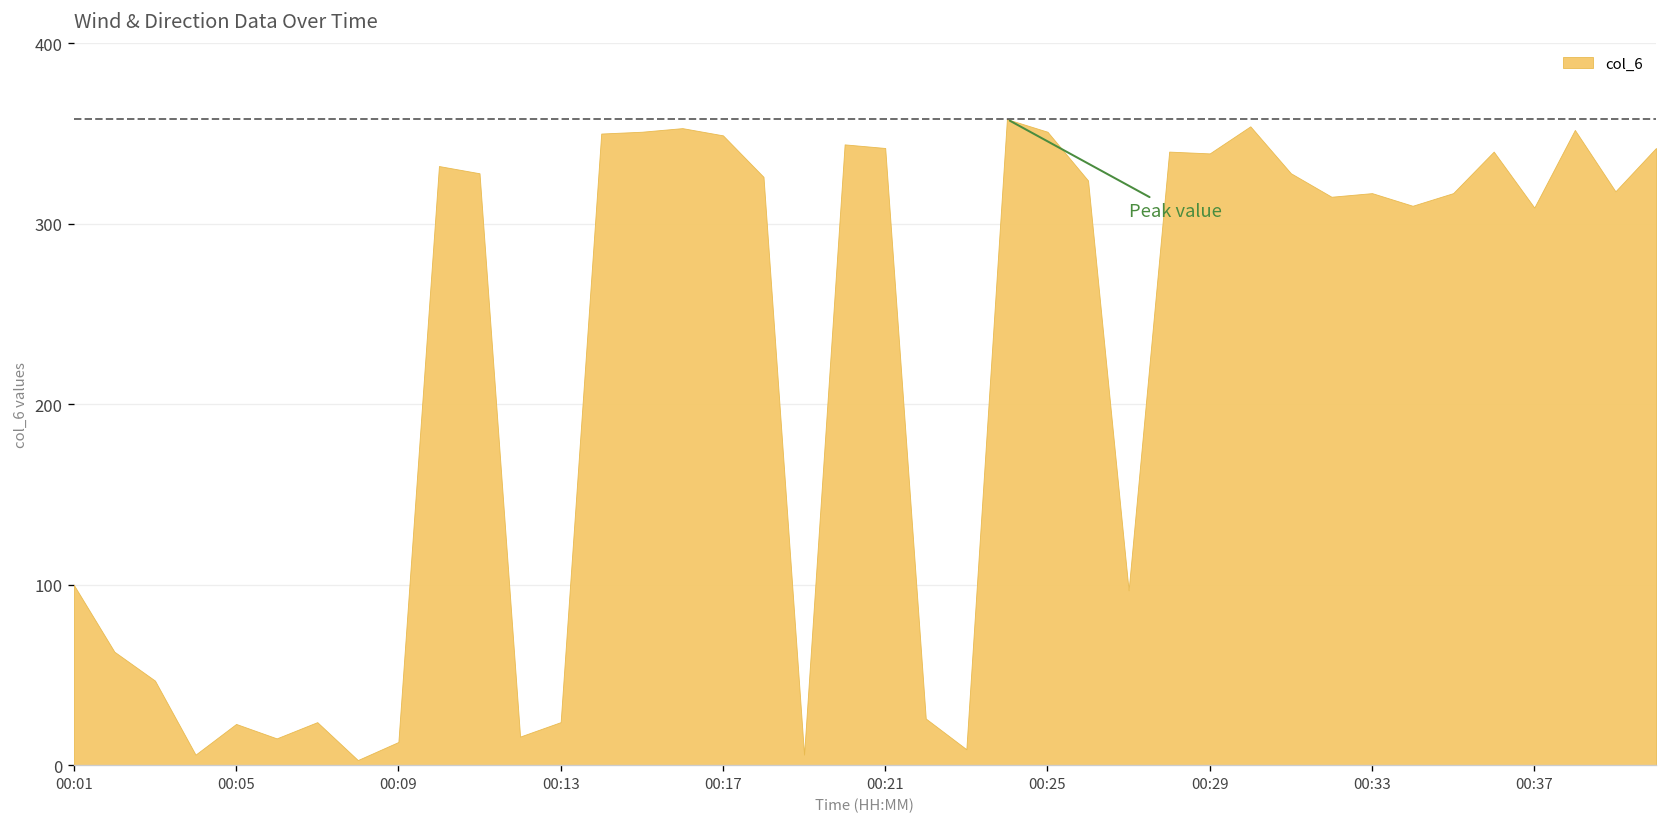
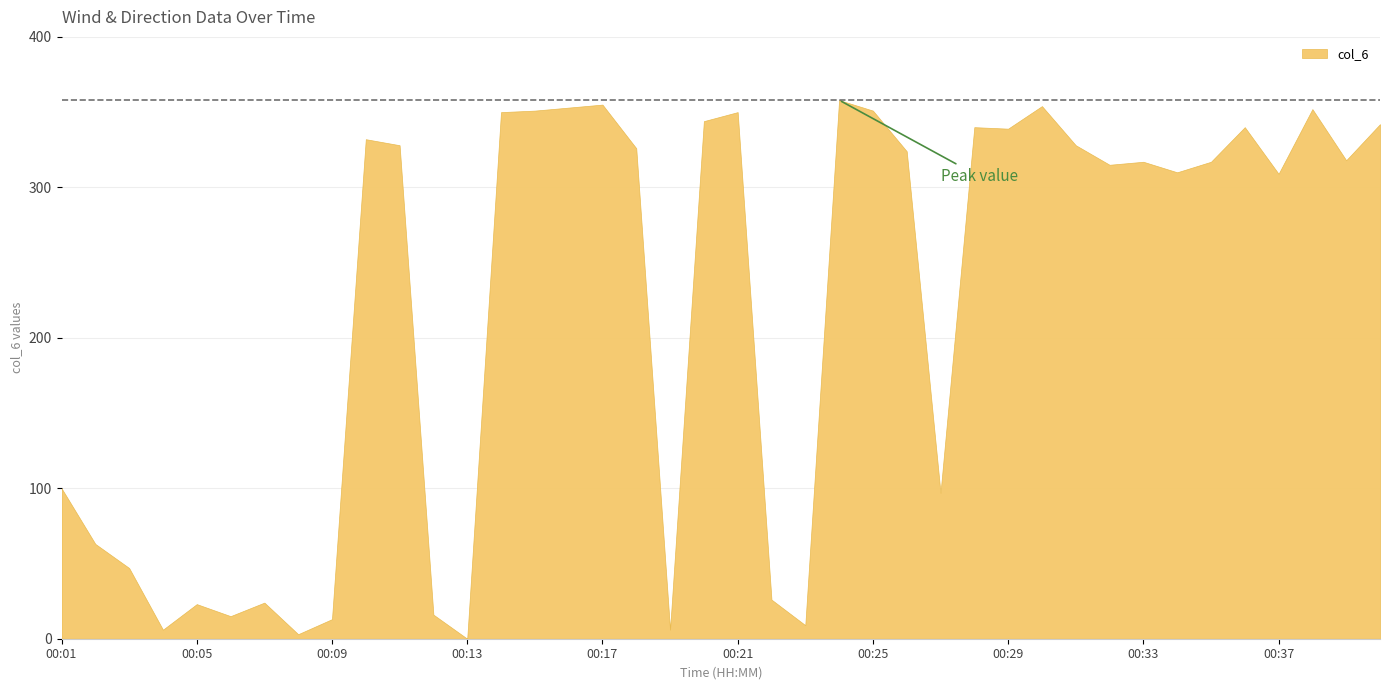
00:13: 24 -> 0
00:17: 349 -> 355
00:21: 342 -> 350
